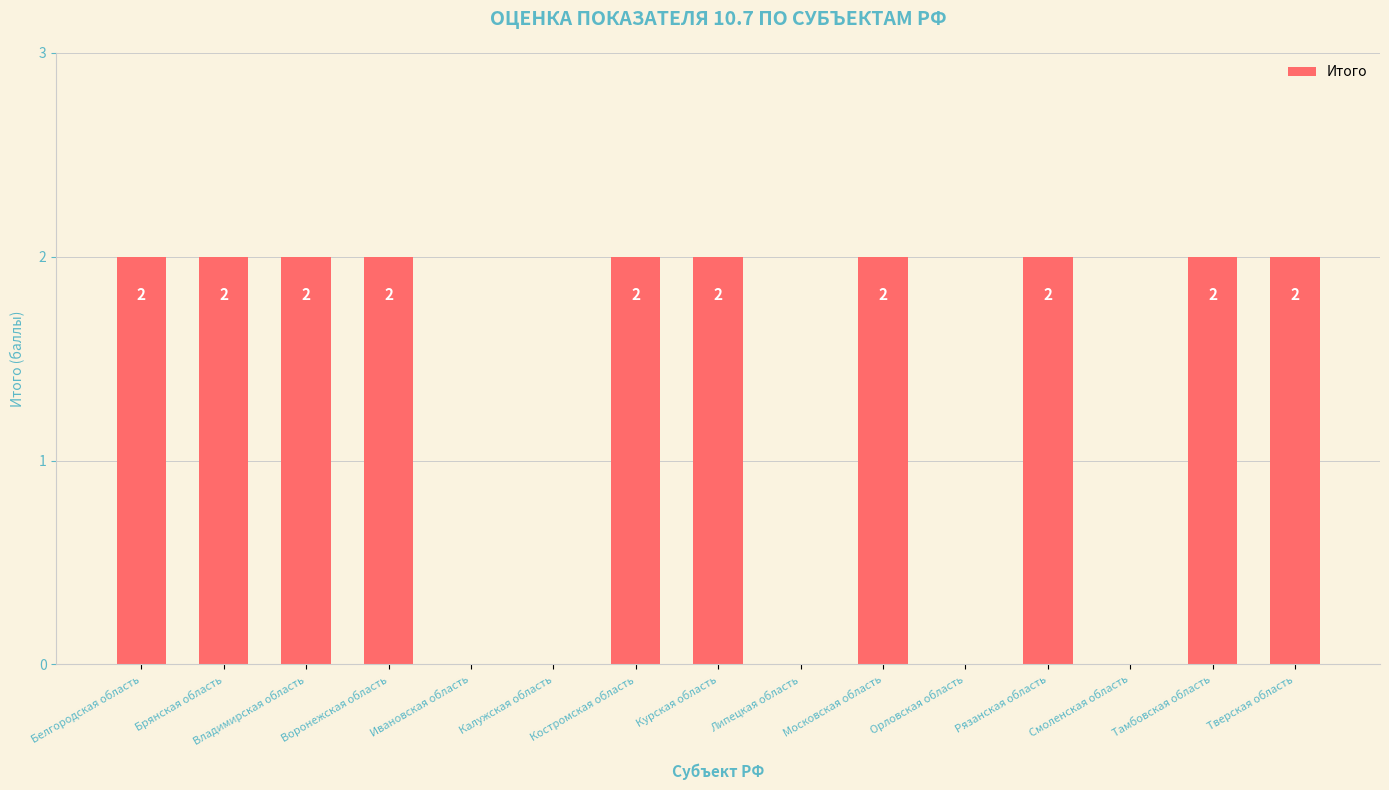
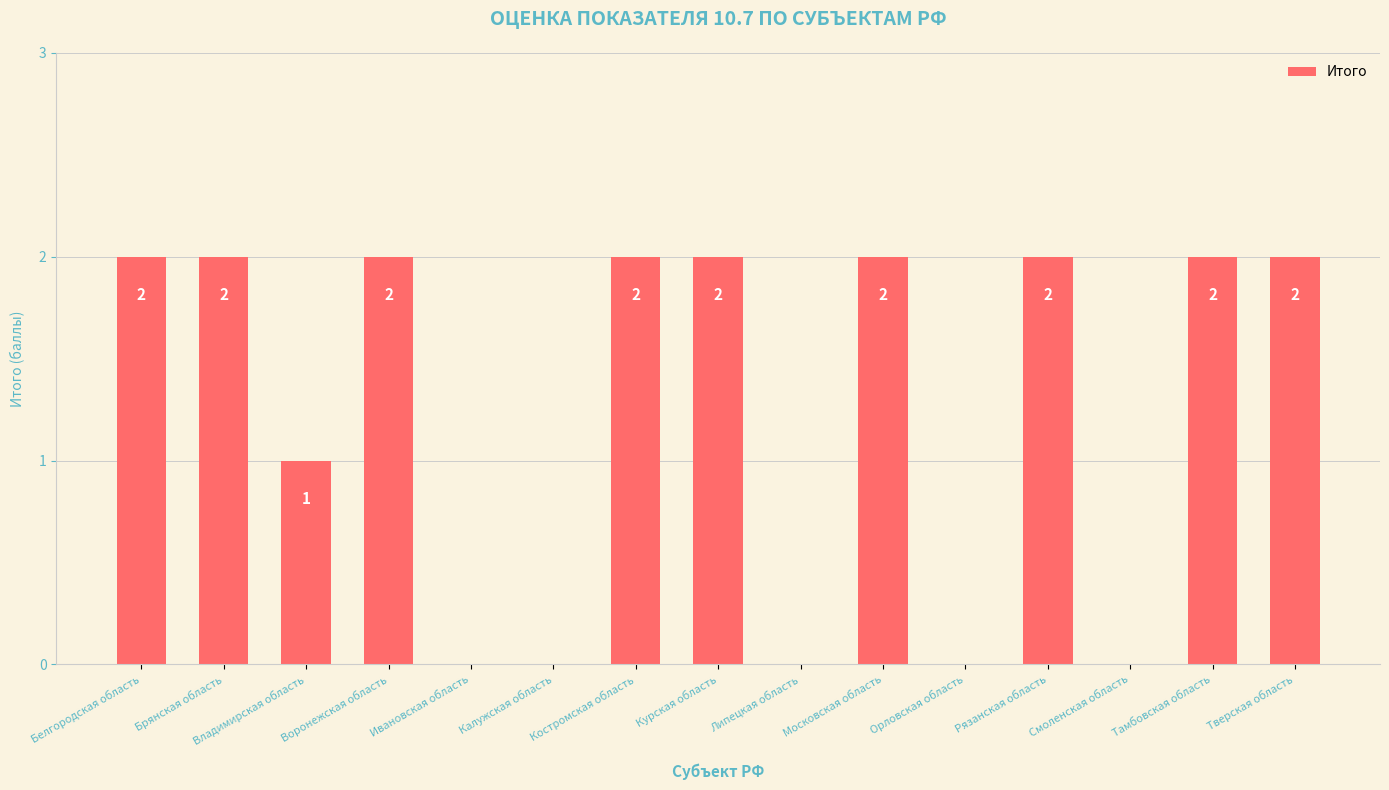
Владимирская область: 2 -> 1
